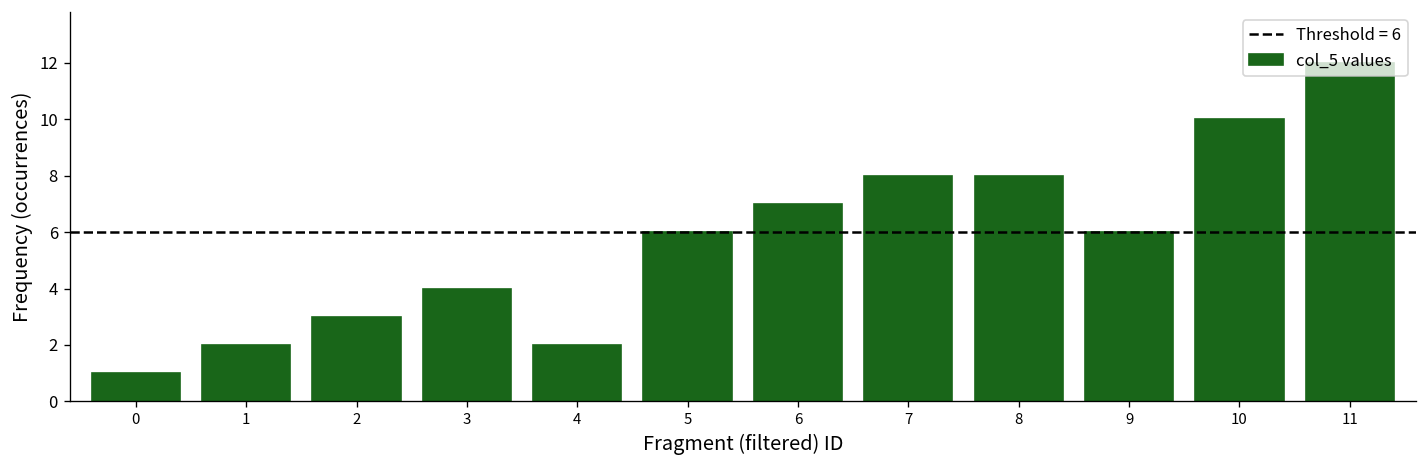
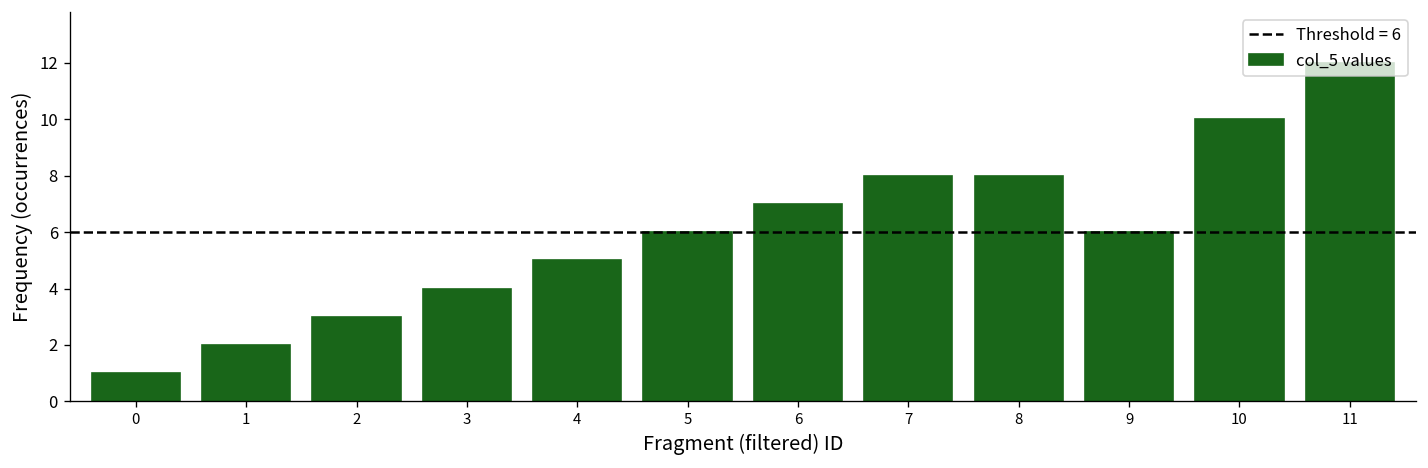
4: 2 -> 5
